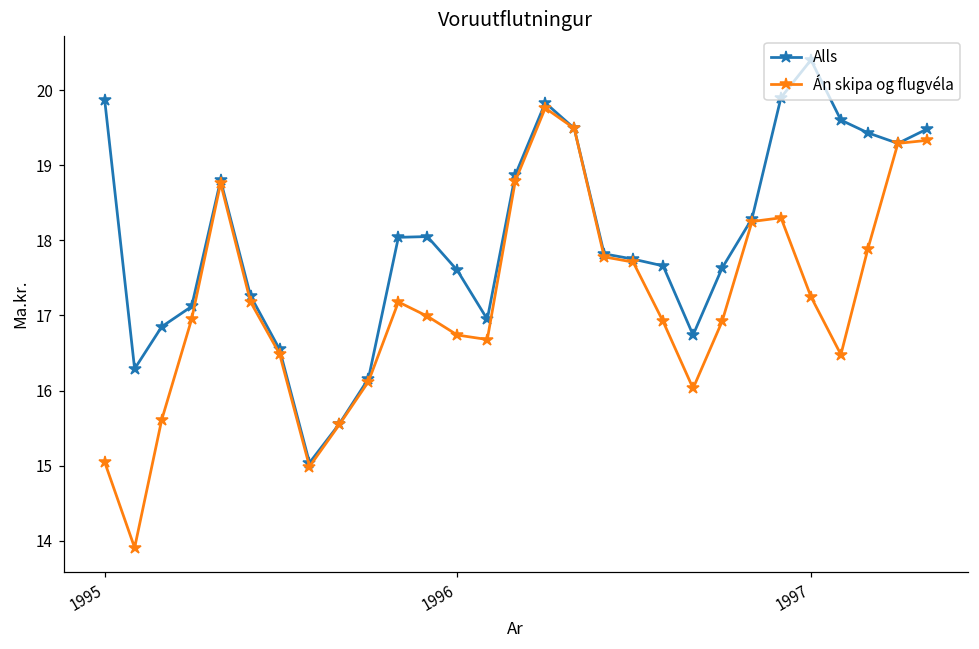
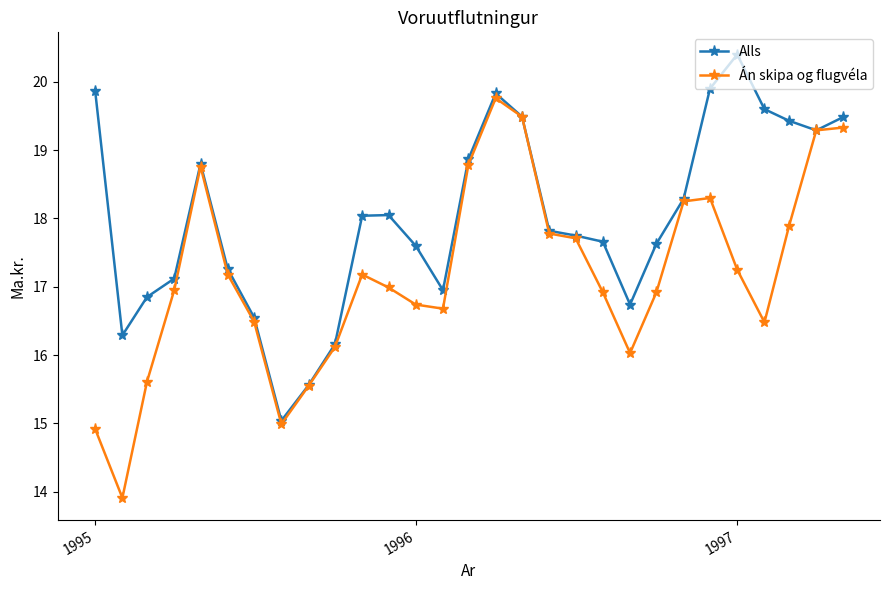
Án skipa og flugvéla, 1995: 15.1 -> 14.9
